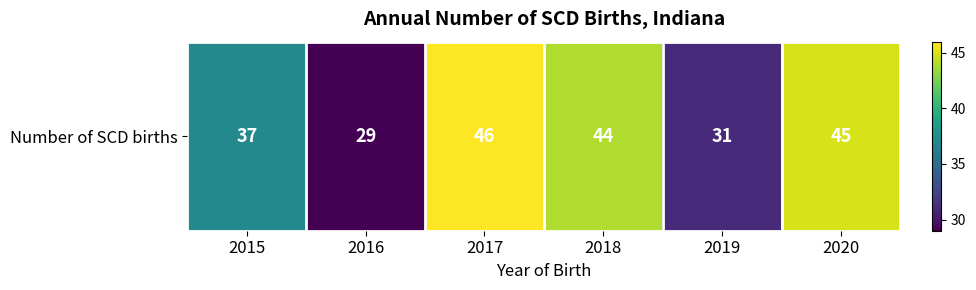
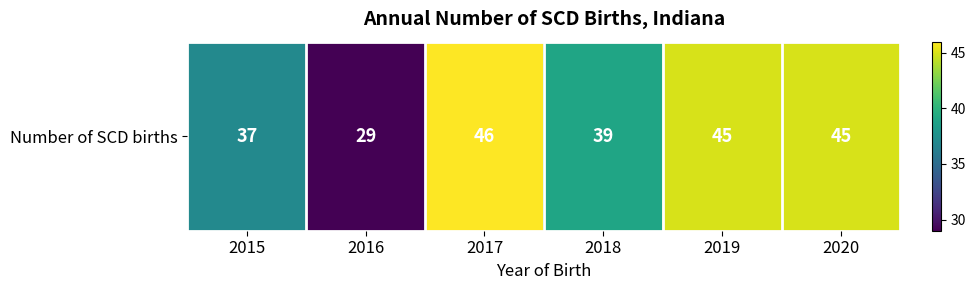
Number of SCD births, 2018: 44 -> 39
Number of SCD births, 2019: 31 -> 45
